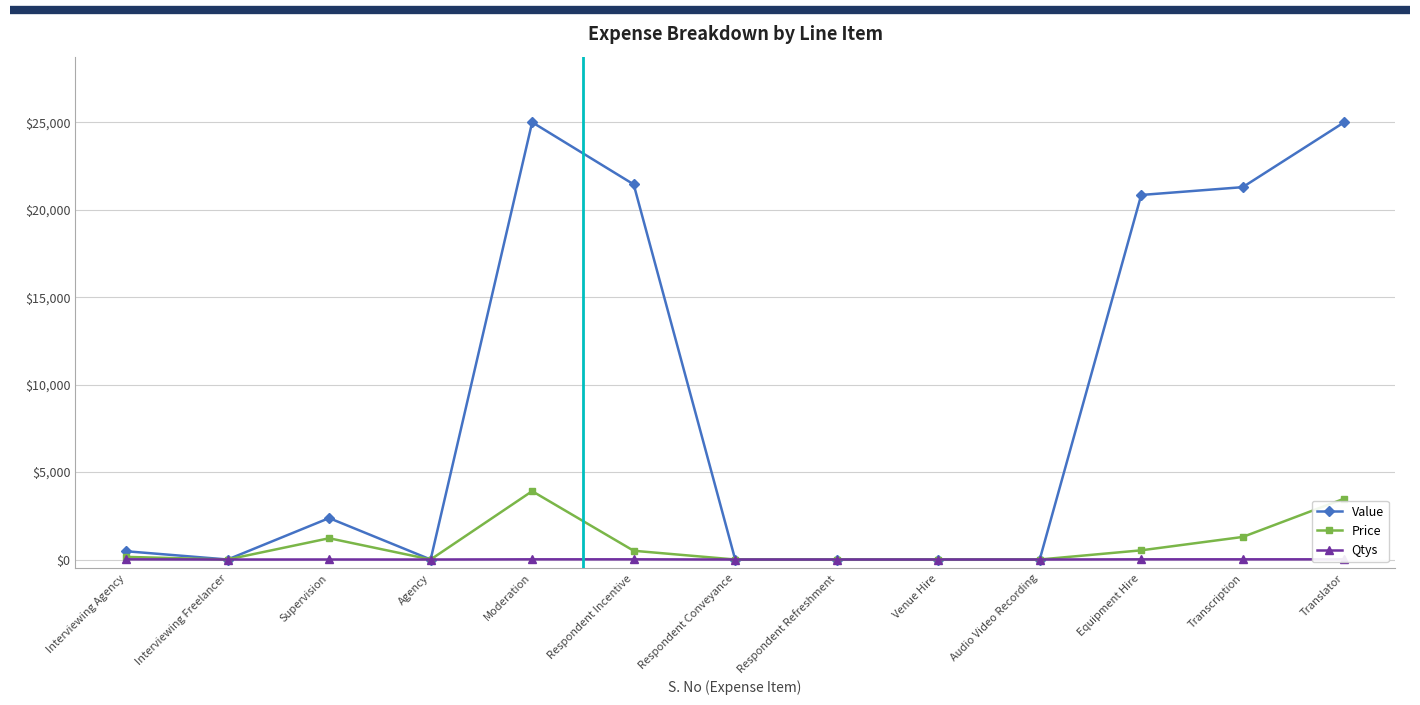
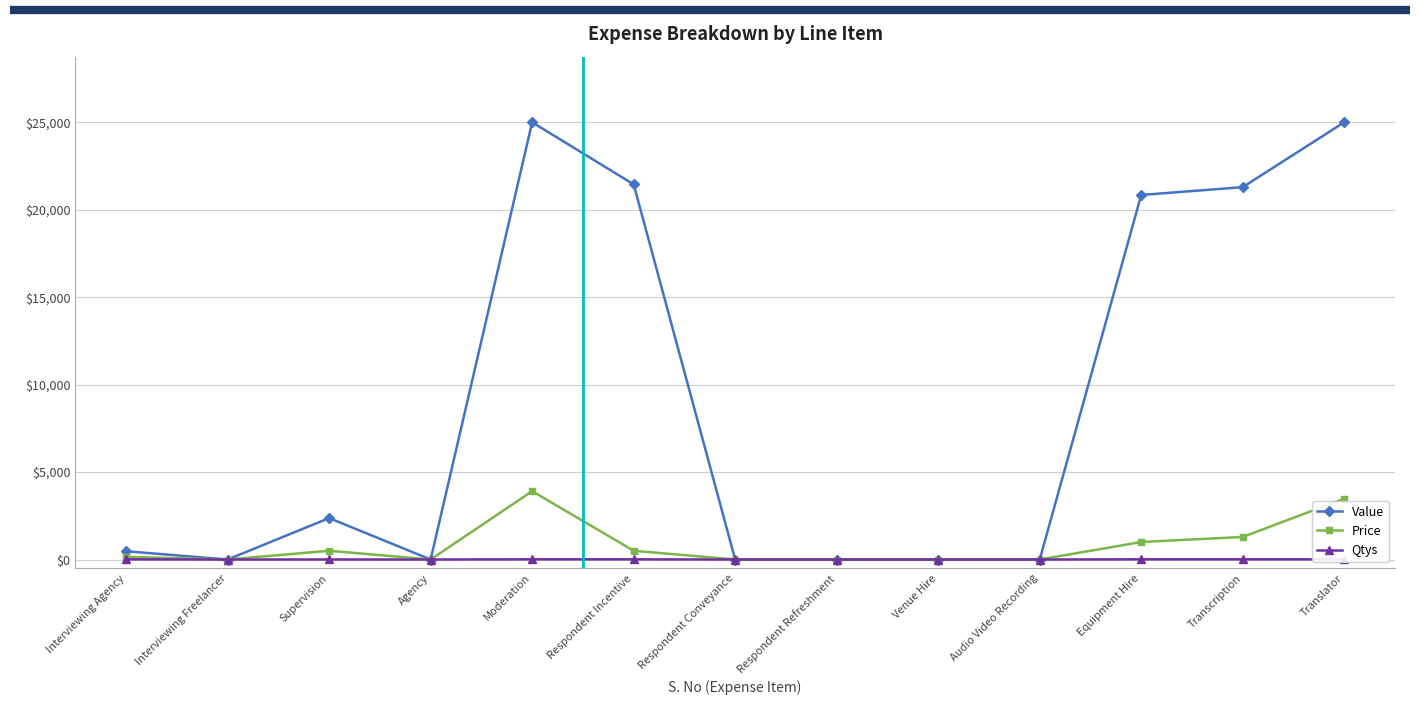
Price, Supervision: $1,200 -> $500
Price, Equipment Hire: $500 -> $1,000
